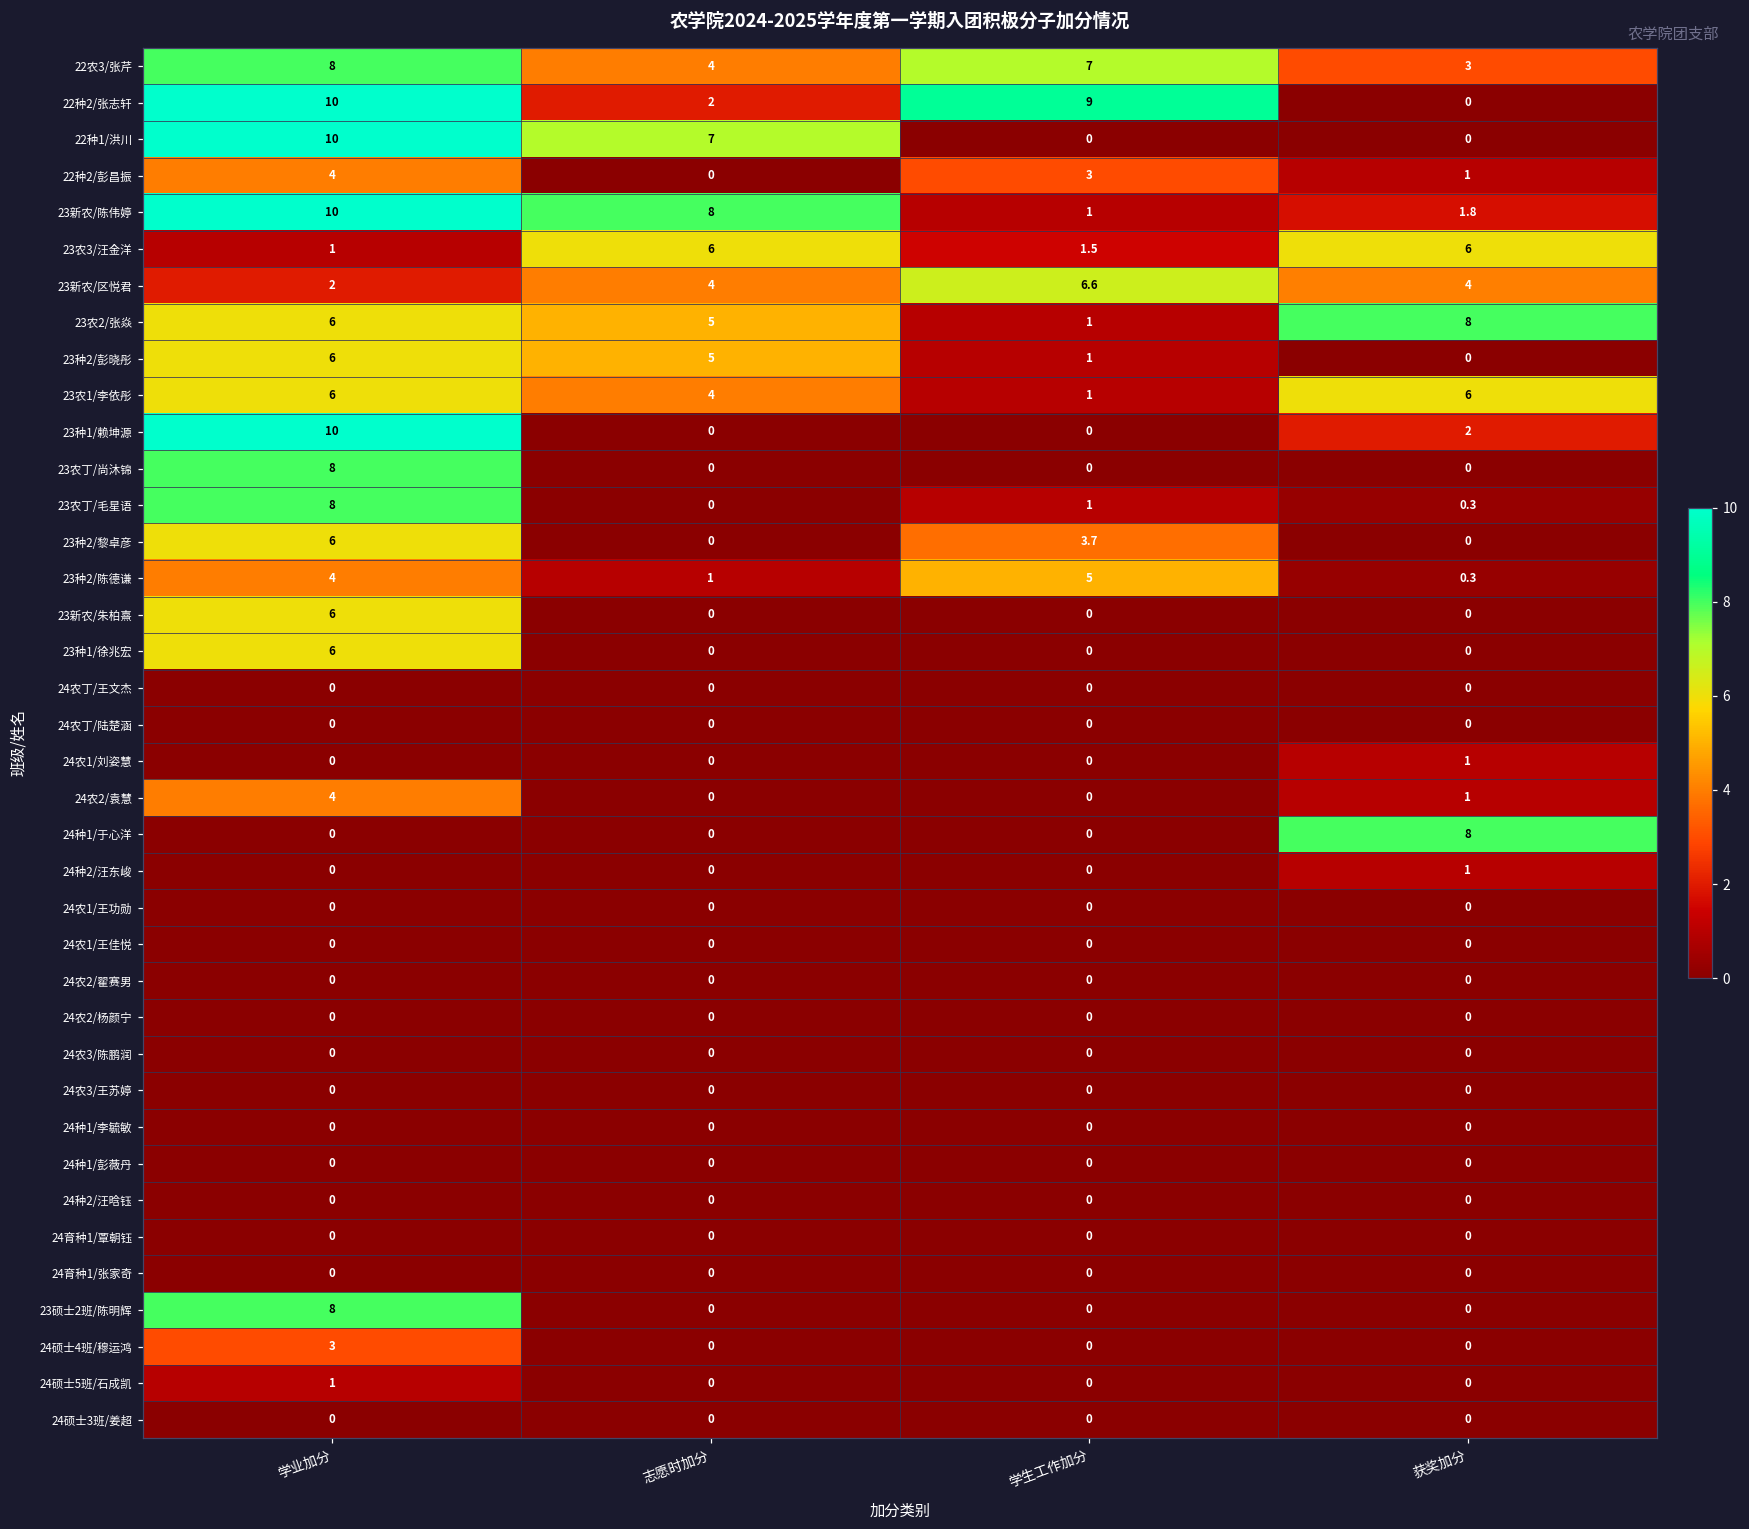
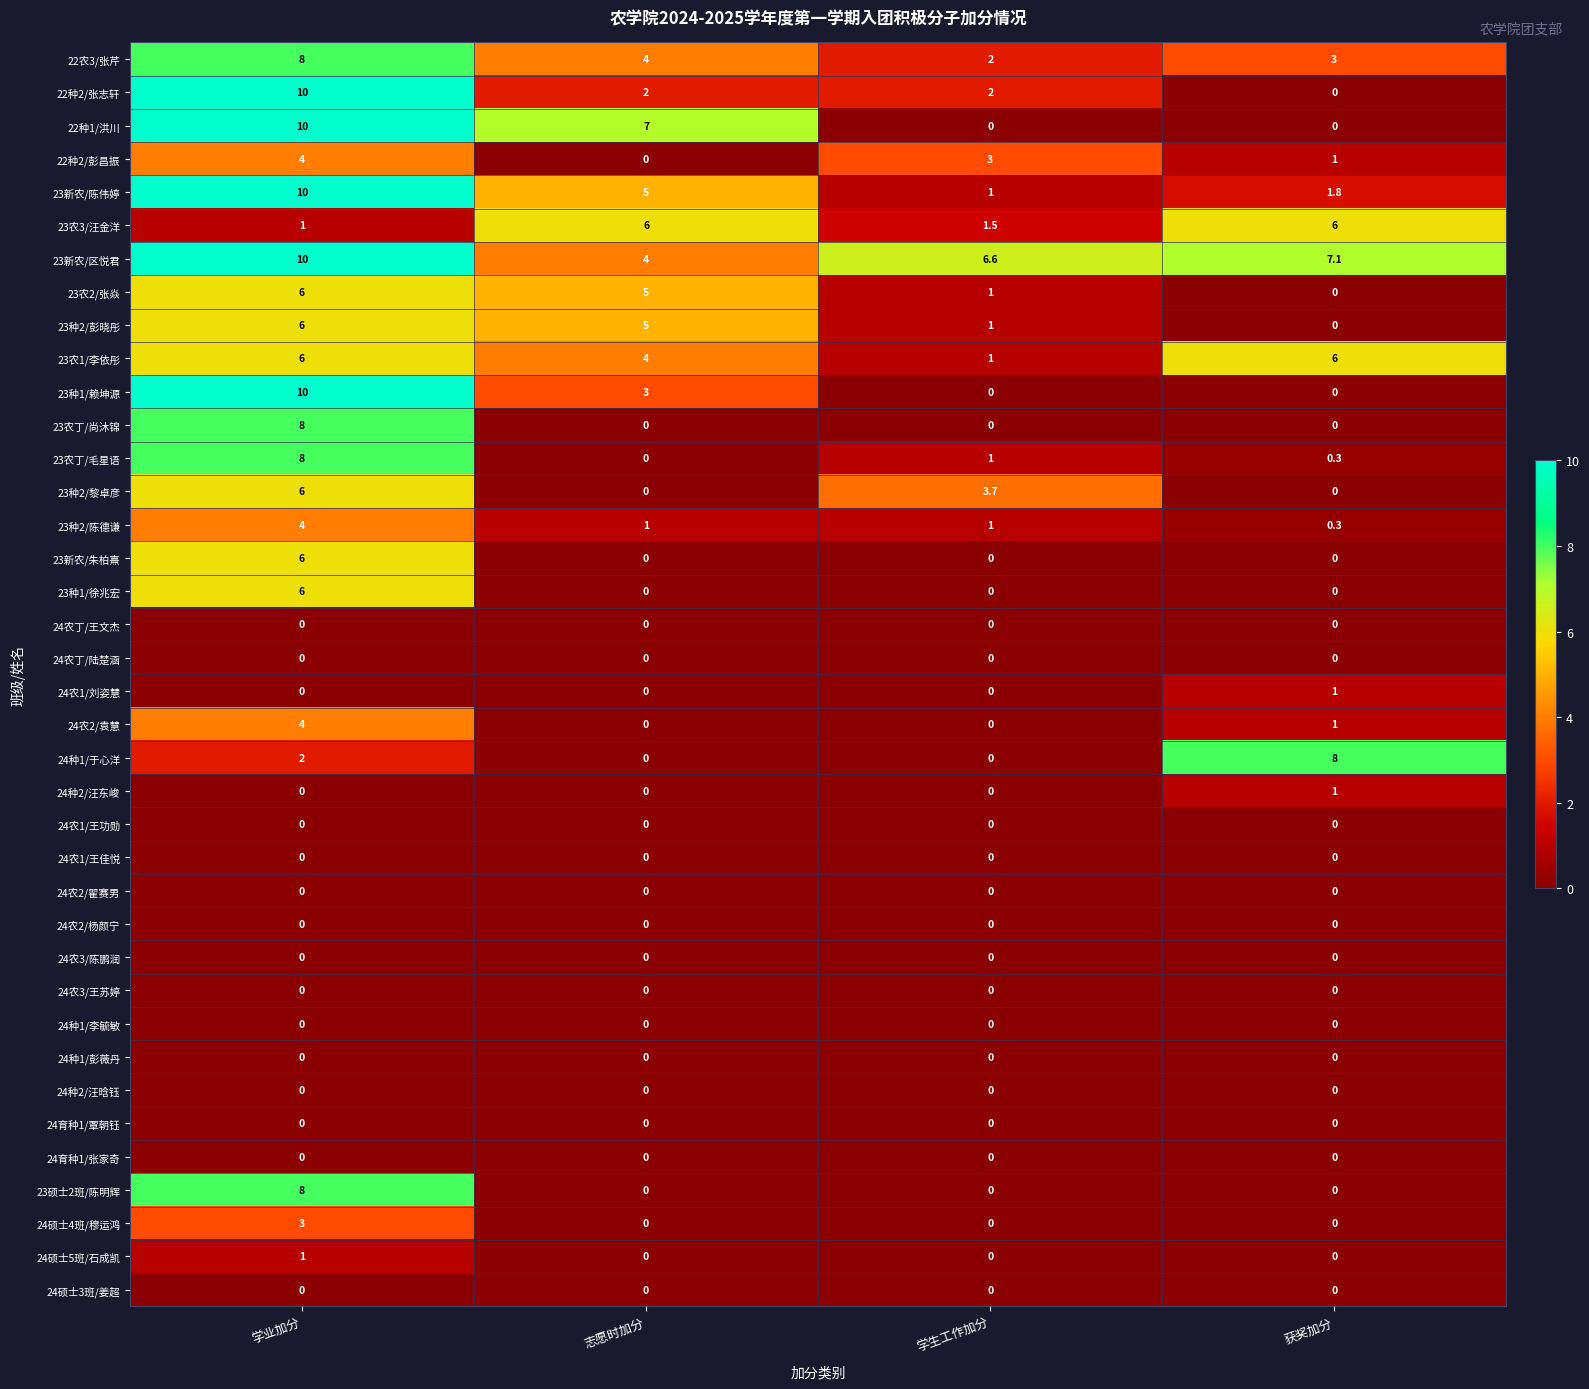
22农3/张芹, 学生工作加分: 7 -> 2
22种2/张志轩, 学生工作加分: 9 -> 2
23新农/陈伟婷, 志愿时加分: 8 -> 5
23新农/区悦君, 学业加分: 2 -> 10
23新农/区悦君, 获奖加分: 4 -> 7.1
23农2/张焱, 获奖加分: 8 -> 0
23种1/赖坤源, 志愿时加分: 0 -> 3
23种1/赖坤源, 获奖加分: 2 -> 0
23种2/陈德谦, 学生工作加分: 5 -> 1
24种1/于心洋, 学业加分: 0 -> 2
